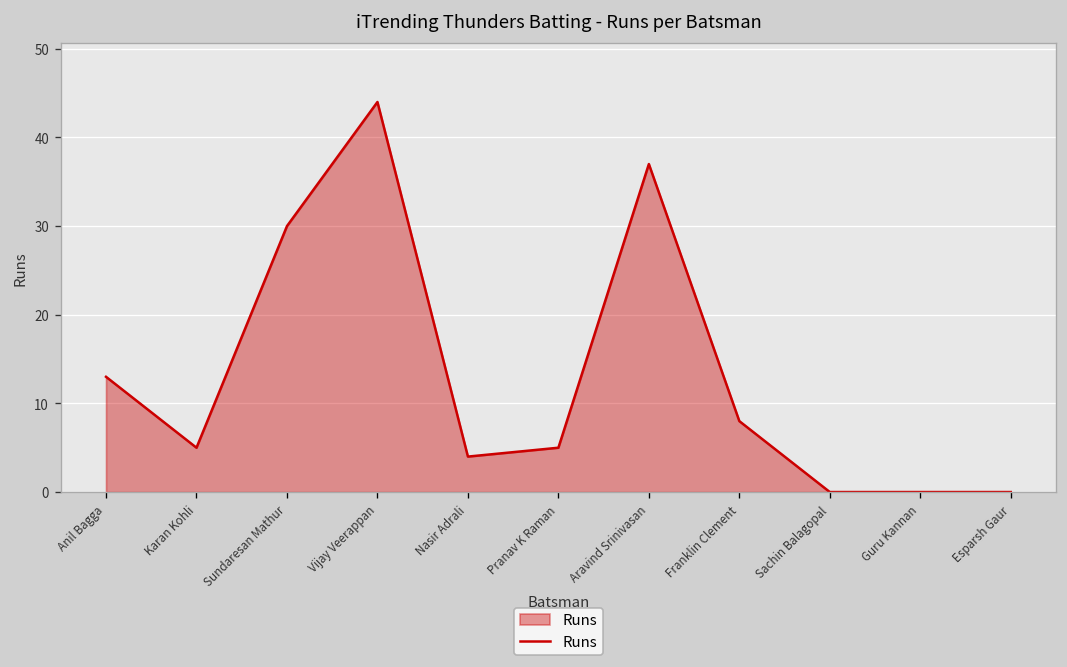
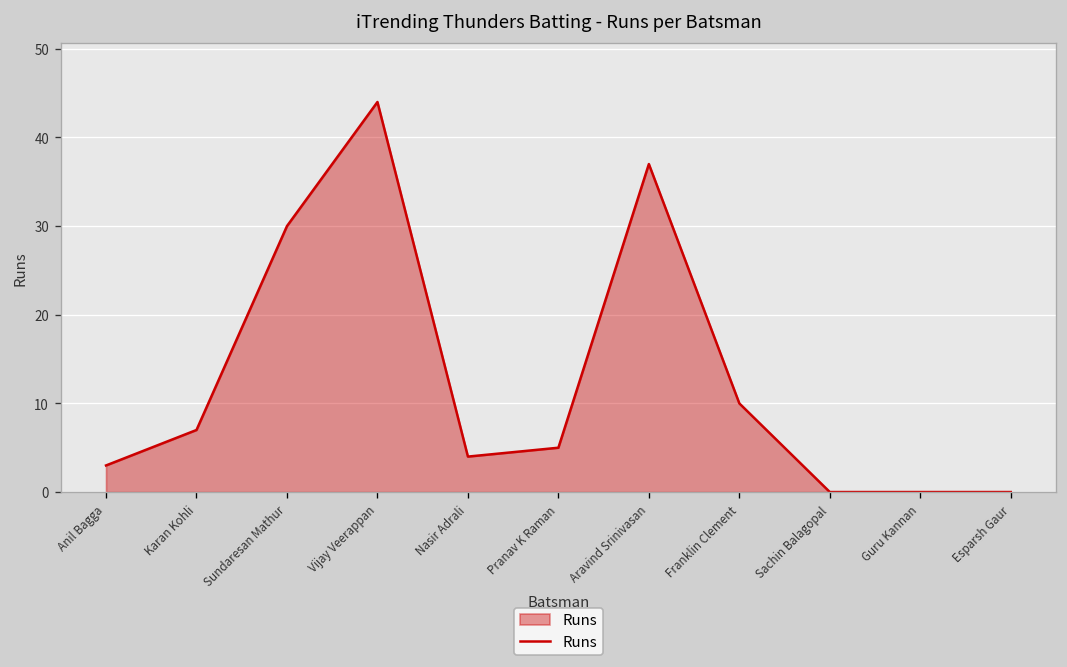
Anil Bagga: 13 -> 3
Karan Kohli: 5 -> 7
Franklin Clement: 8 -> 10
